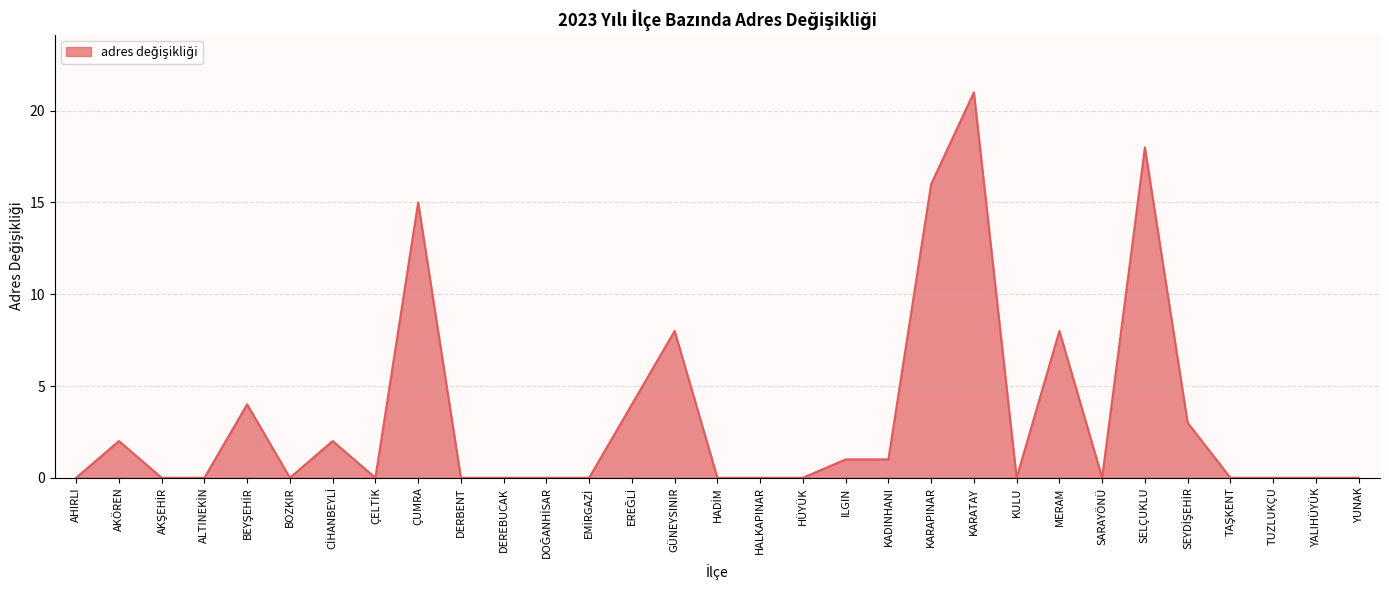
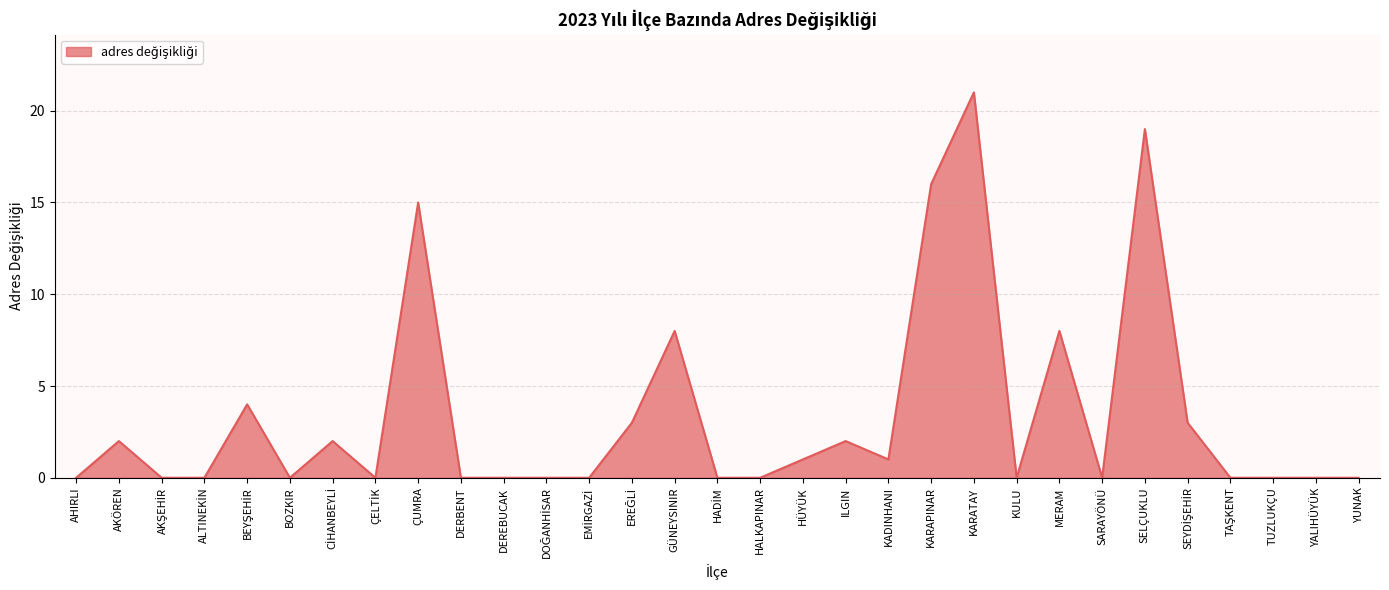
EREĞLİ: 4 -> 3
HÜYÜK: 0 -> 1
ILGIN: 1 -> 2
SELÇUKLU: 18 -> 19
